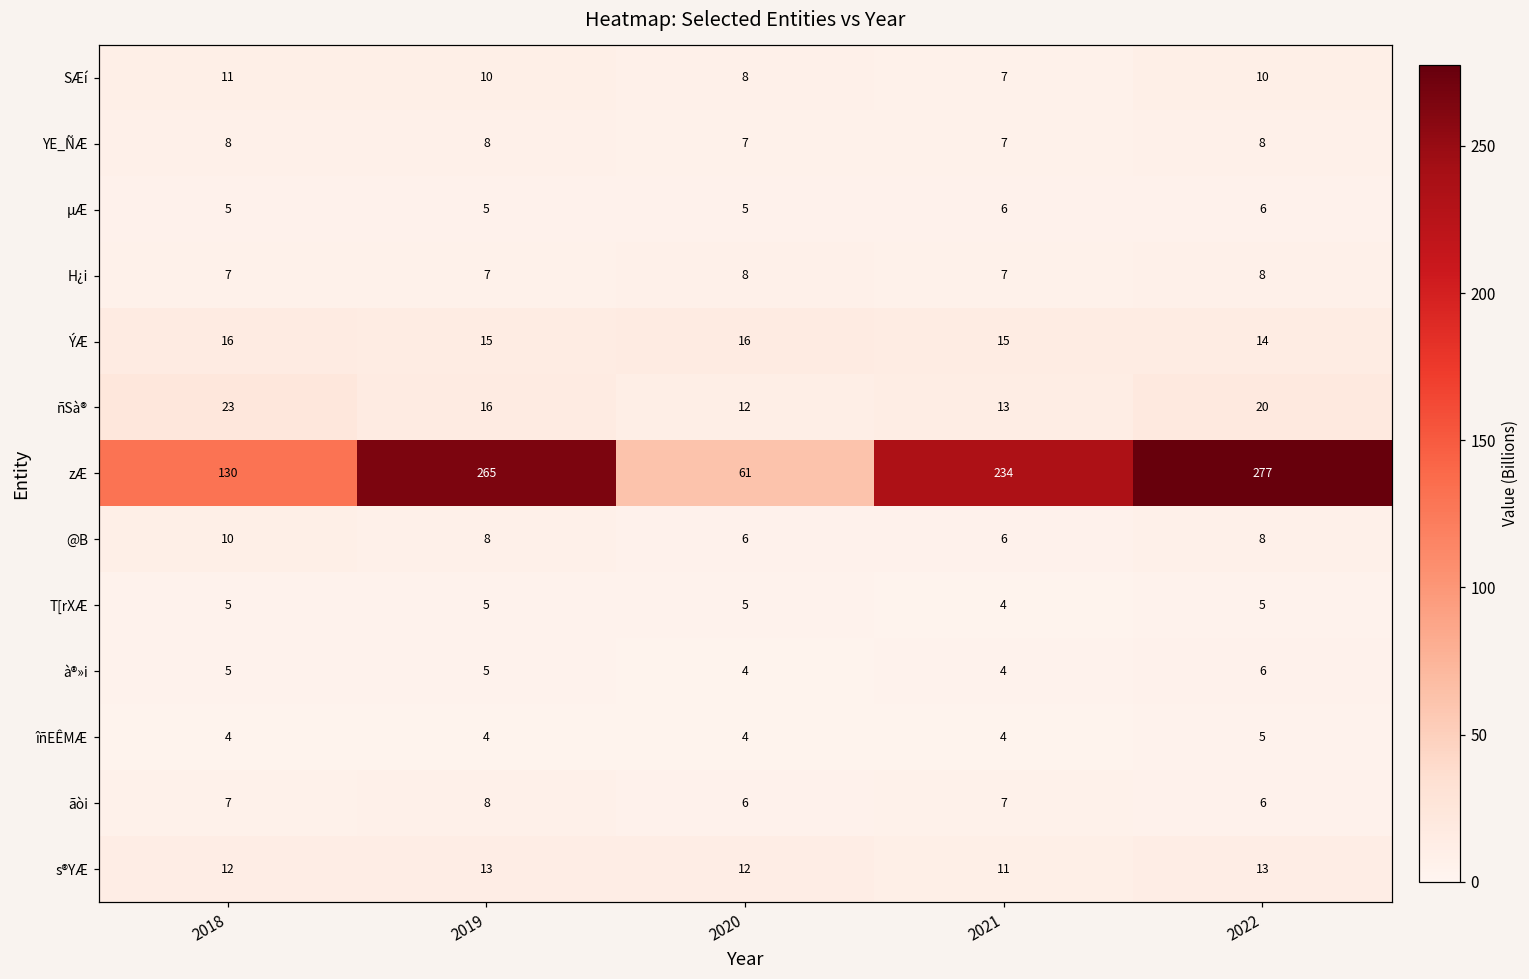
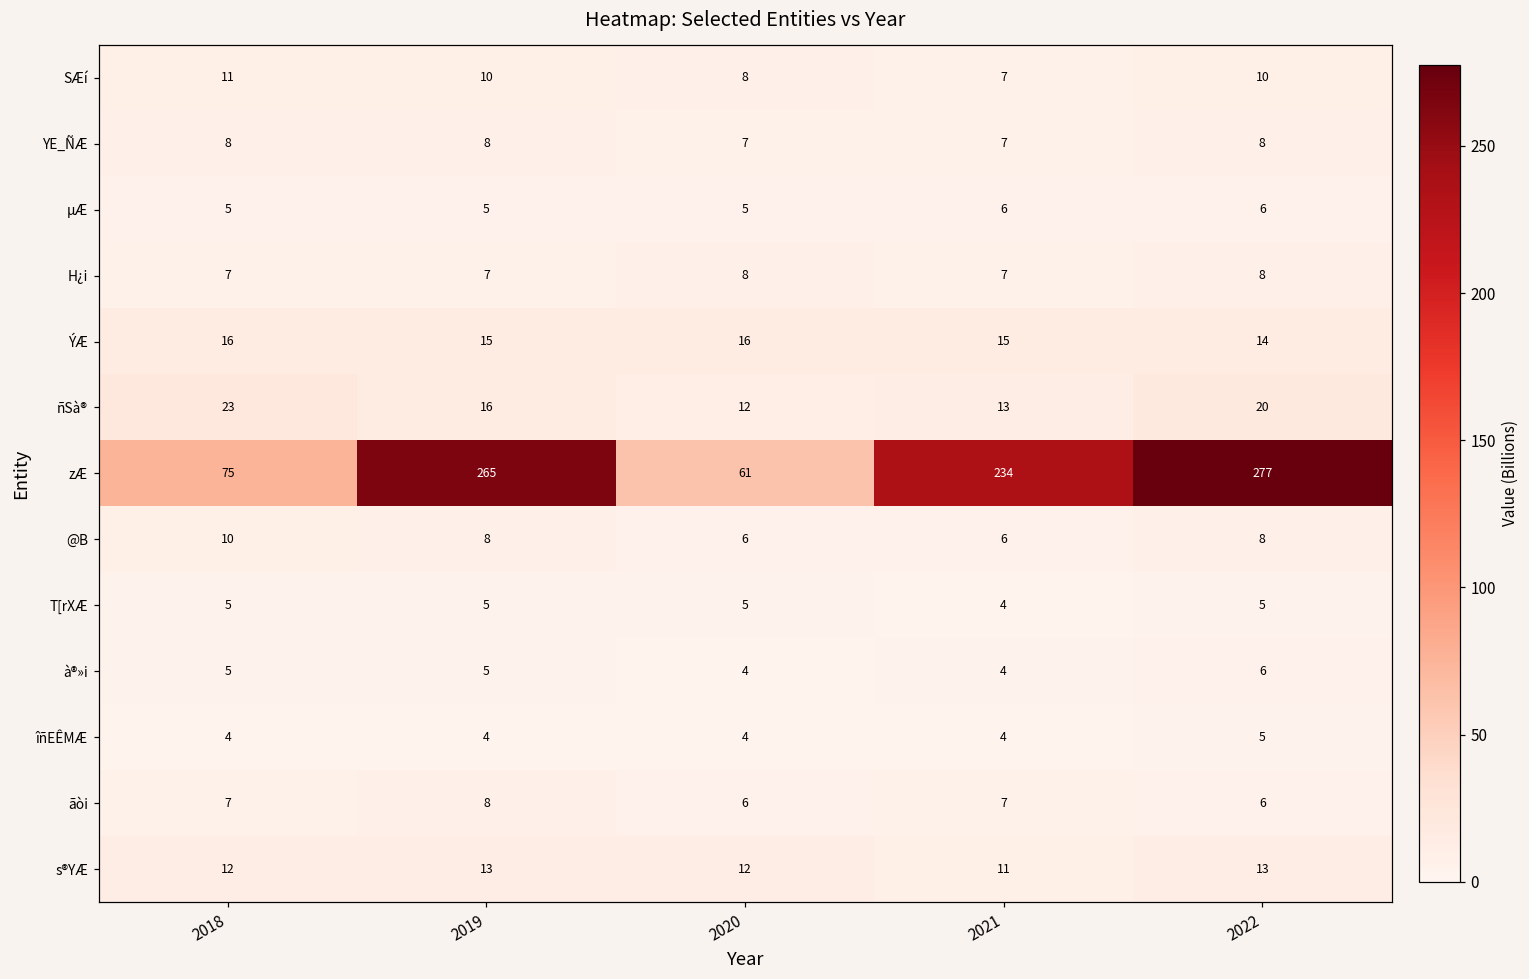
zÆ, 2018: 130 -> 75
